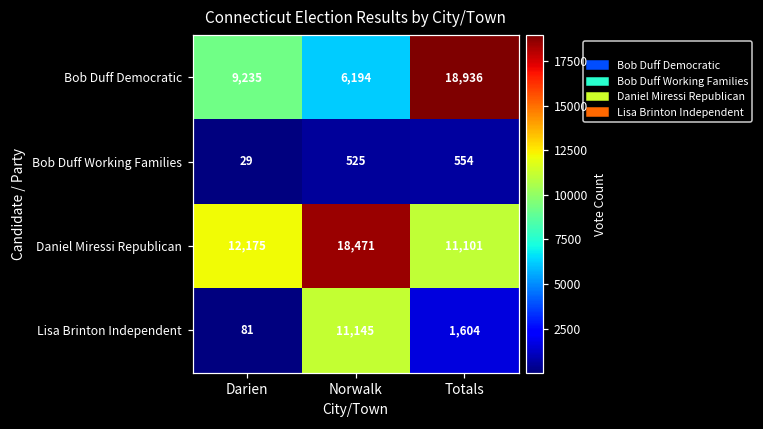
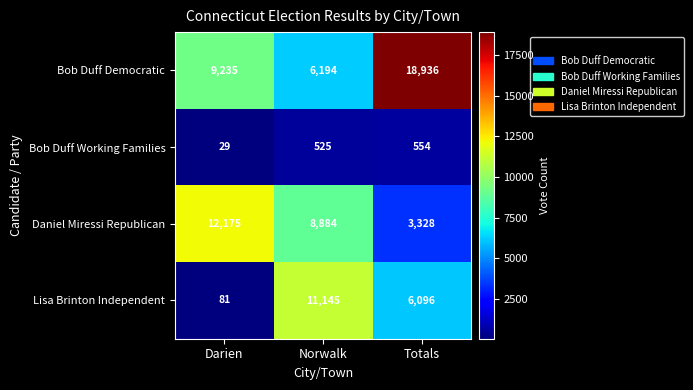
Daniel Miressi Republican, Norwalk: 18,471 -> 8,884
Daniel Miressi Republican, Totals: 11,101 -> 3,328
Lisa Brinton Independent, Totals: 1,604 -> 6,096
